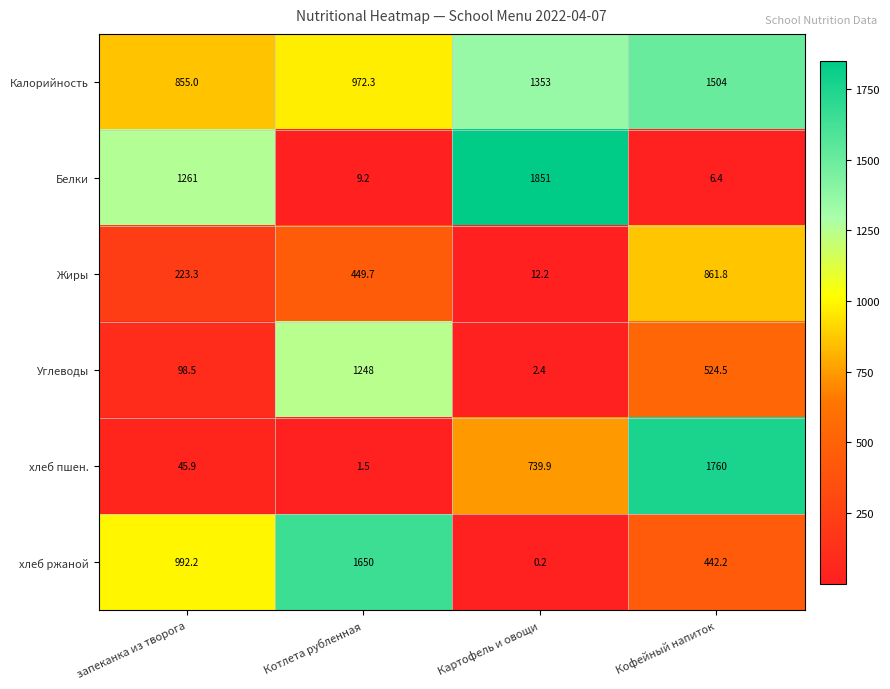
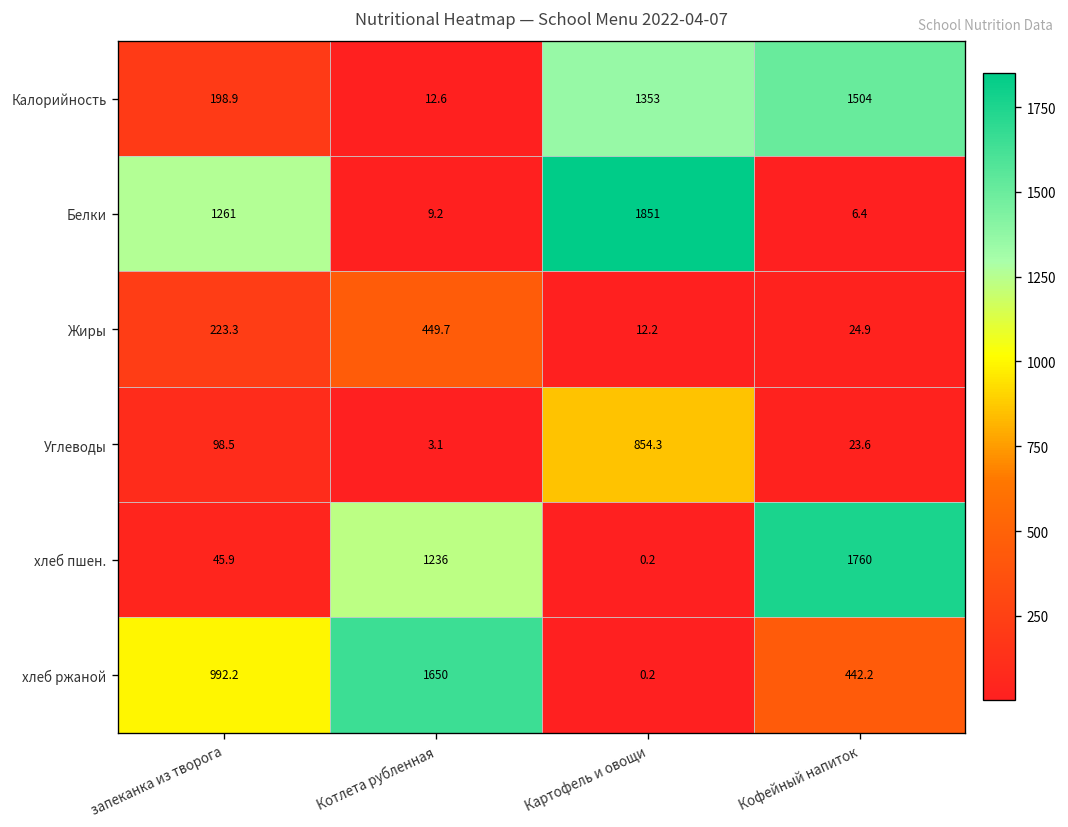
Калорийность, запеканка из творога: 855.0 -> 198.9
Калорийность, Котлета рубленная: 972.3 -> 12.6
Жиры, Кофейный напиток: 861.8 -> 24.9
Углеводы, Котлета рубленная: 1248 -> 3.1
Углеводы, Картофель и овощи: 2.4 -> 854.3
Углеводы, Кофейный напиток: 524.5 -> 23.6
хлеб пшен., Котлета рубленная: 1.5 -> 1236
хлеб пшен., Картофель и овощи: 739.9 -> 0.2
